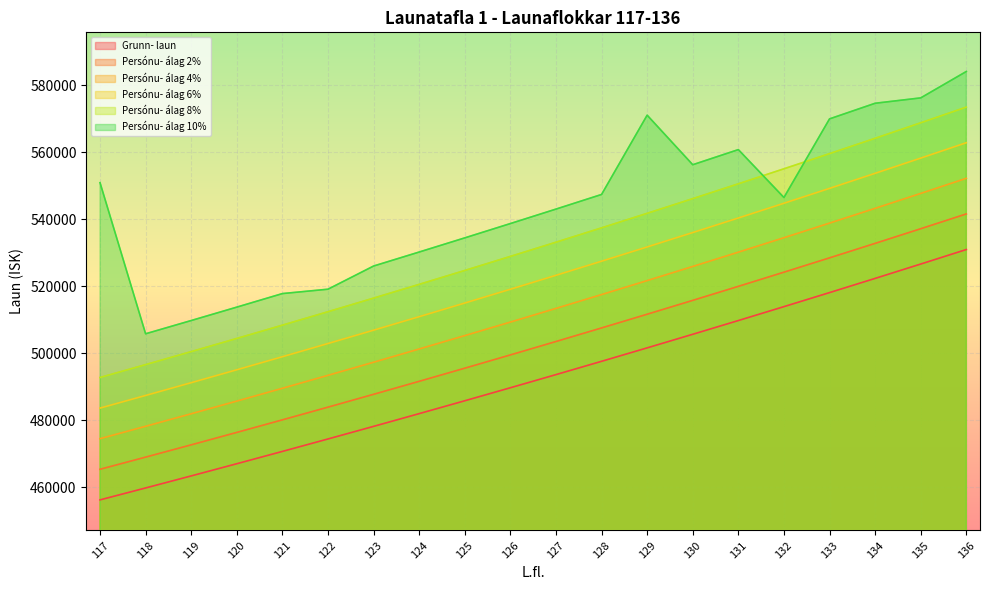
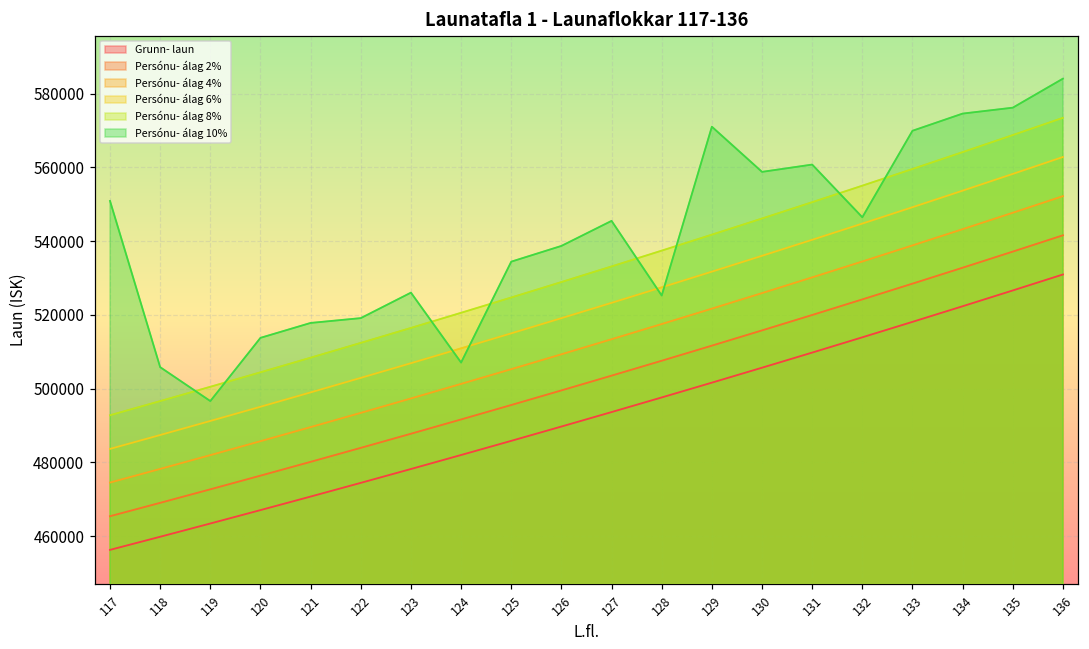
Persónu- álag 10%, 119: 510000 -> 497000
Persónu- álag 10%, 124: 530000 -> 507000
Persónu- álag 10%, 127: 543000 -> 546000
Persónu- álag 10%, 128: 547000 -> 525000
Persónu- álag 10%, 130: 556000 -> 559000
